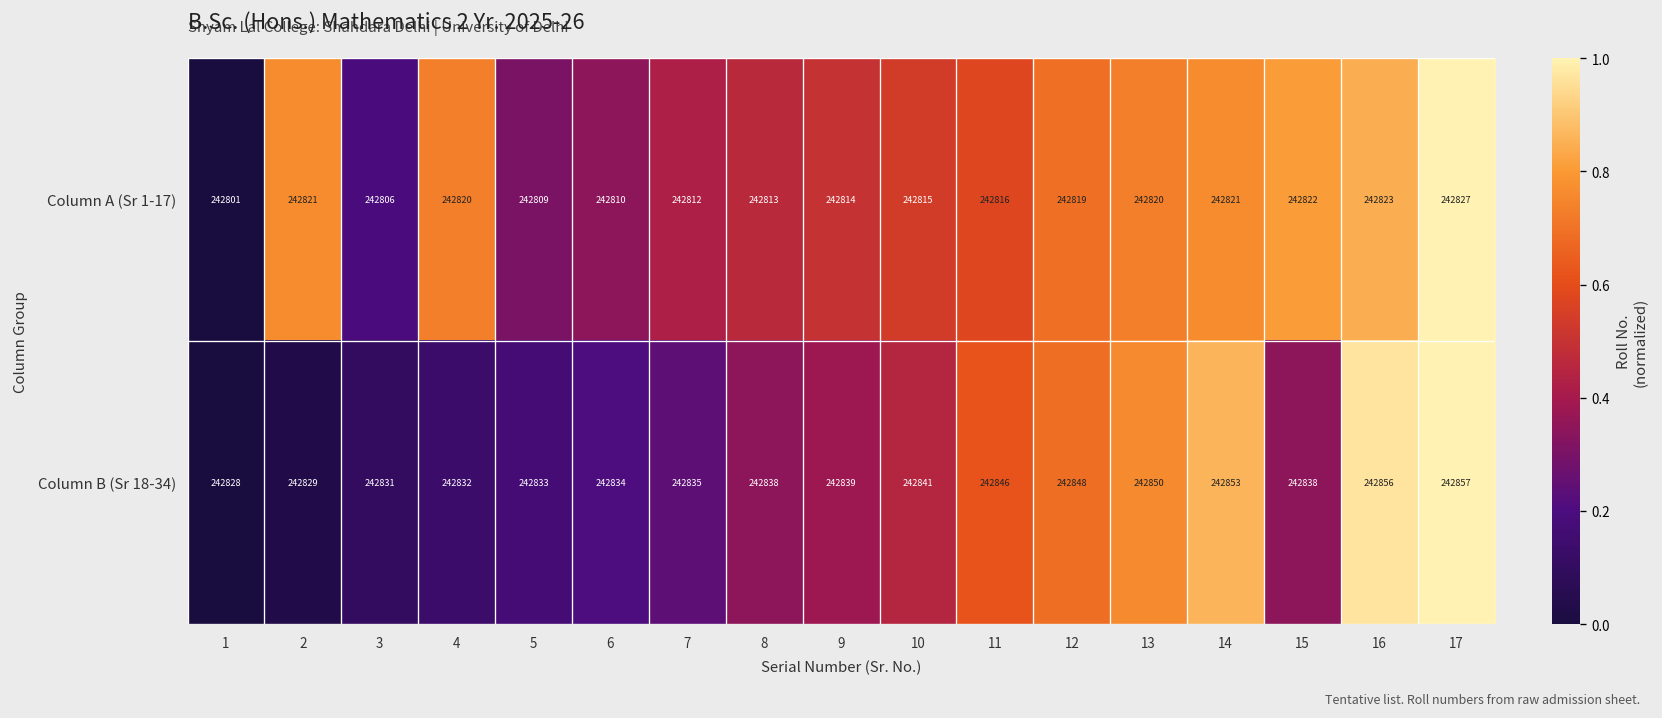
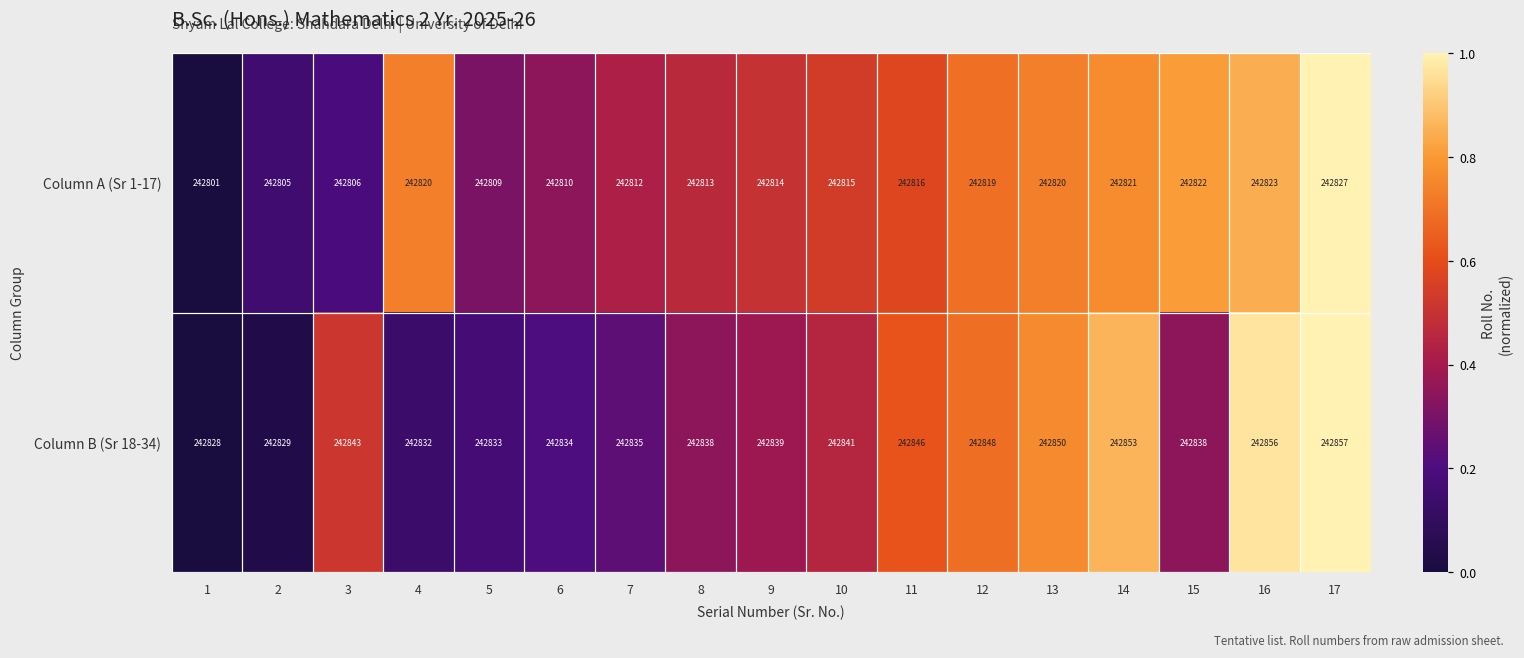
Column A (Sr 1-17), 2: 242821 -> 242805
Column B (Sr 18-34), 3: 242831 -> 242843
